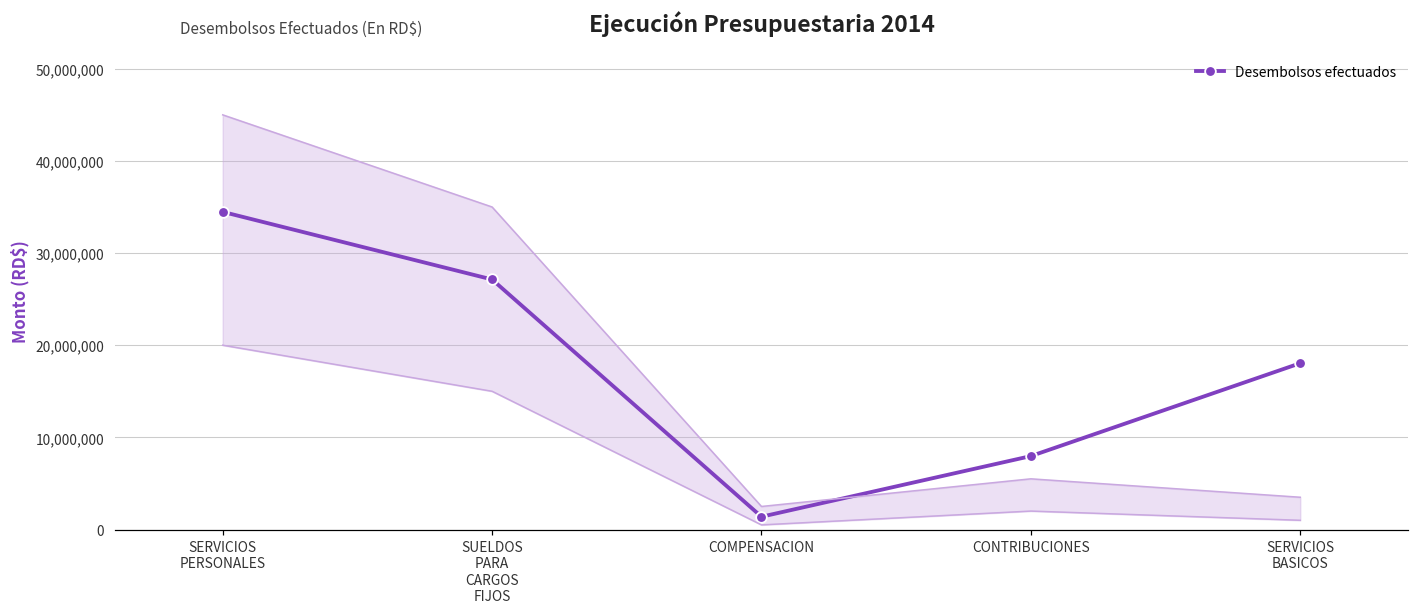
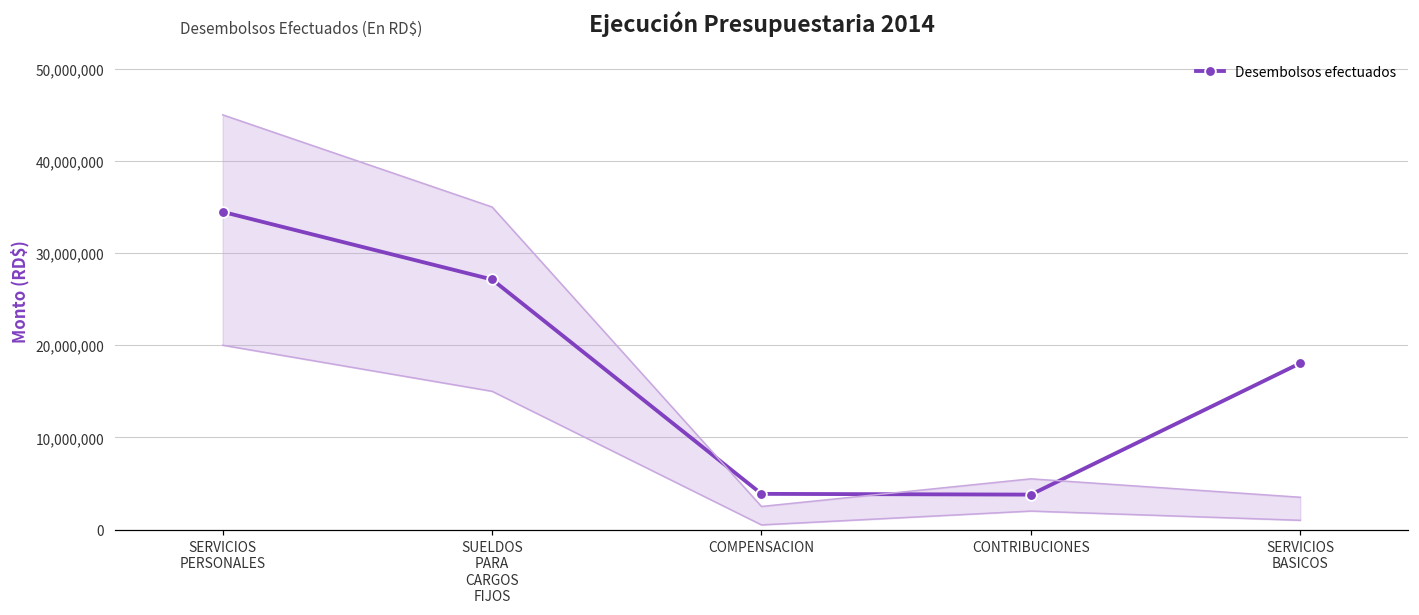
Desembolsos efectuados, COMPENSACION: 1,000,000 -> 4,000,000
Desembolsos efectuados, CONTRIBUCIONES: 8,000,000 -> 4,000,000
